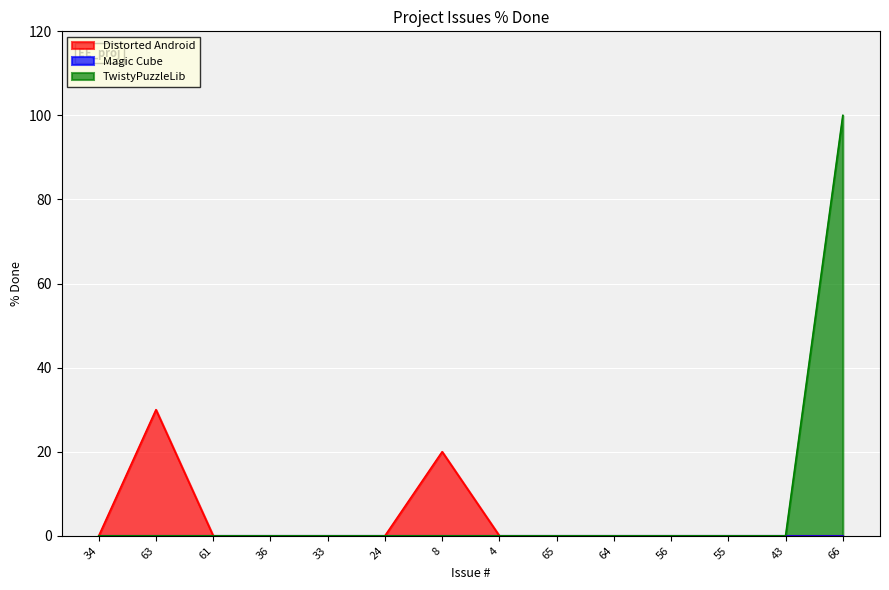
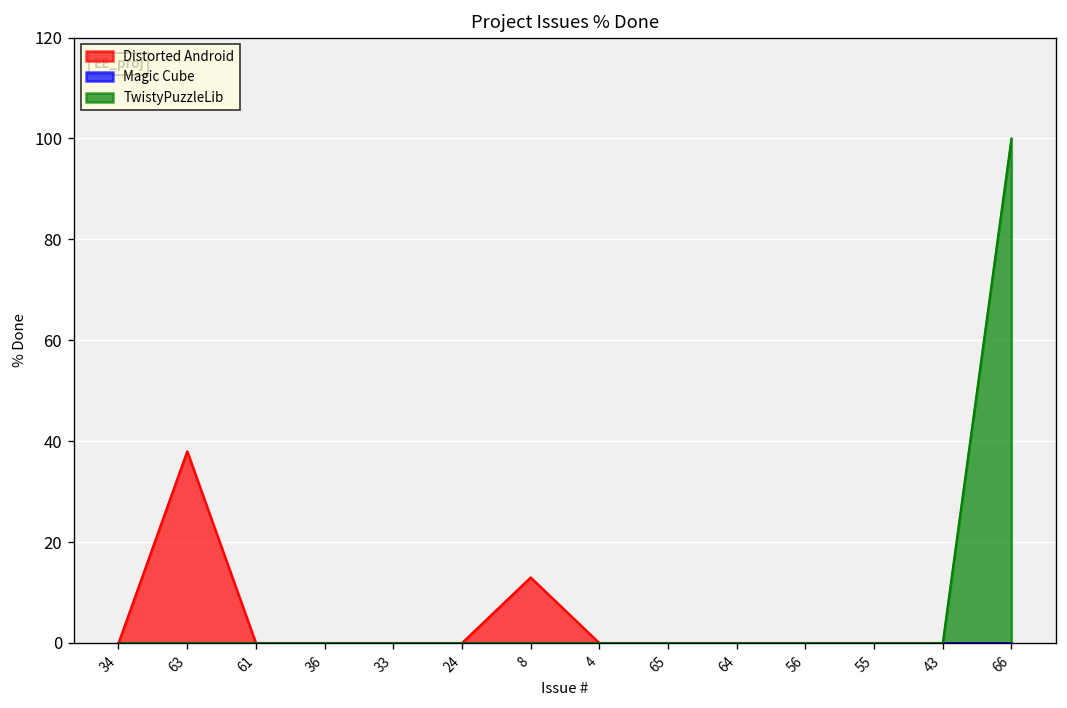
Distorted Android, 63: 30 -> 38
Distorted Android, 8: 20 -> 13
